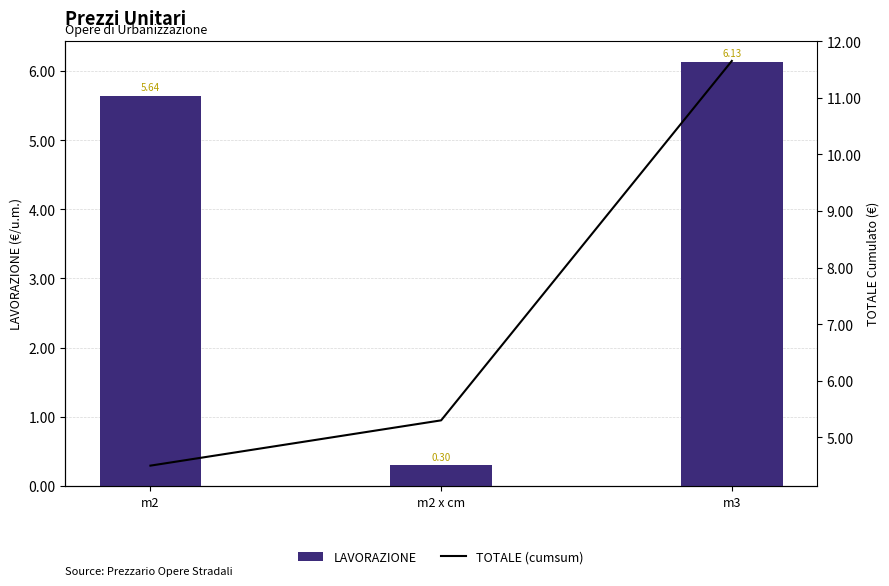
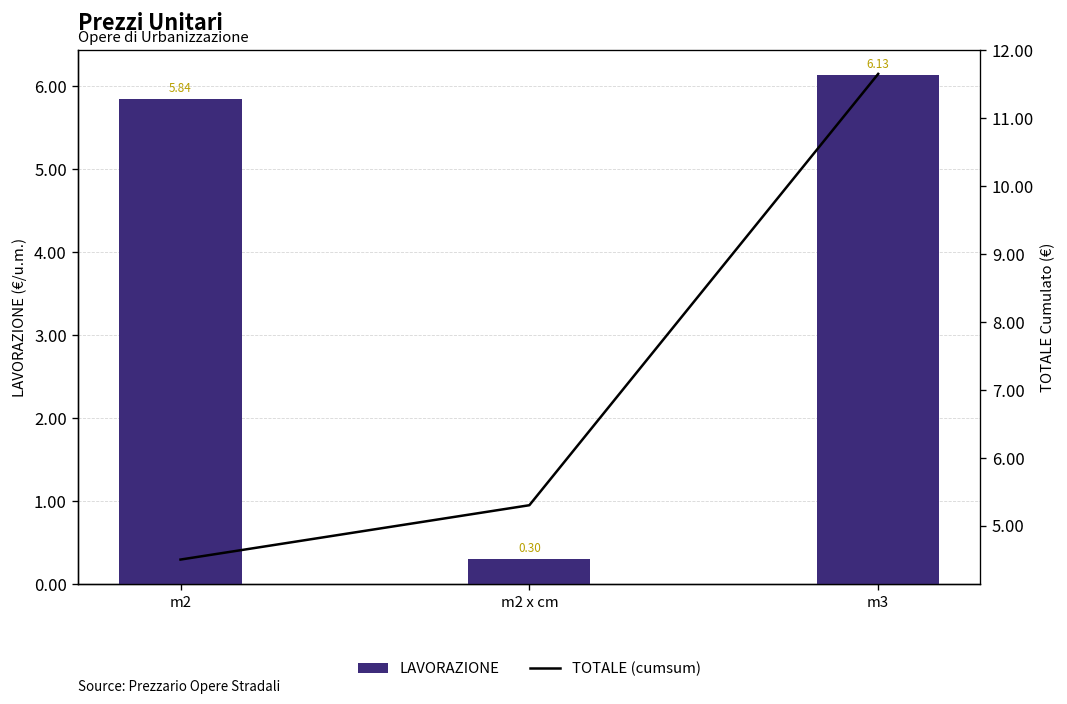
LAVORAZIONE, m2: 5.64 -> 5.84
